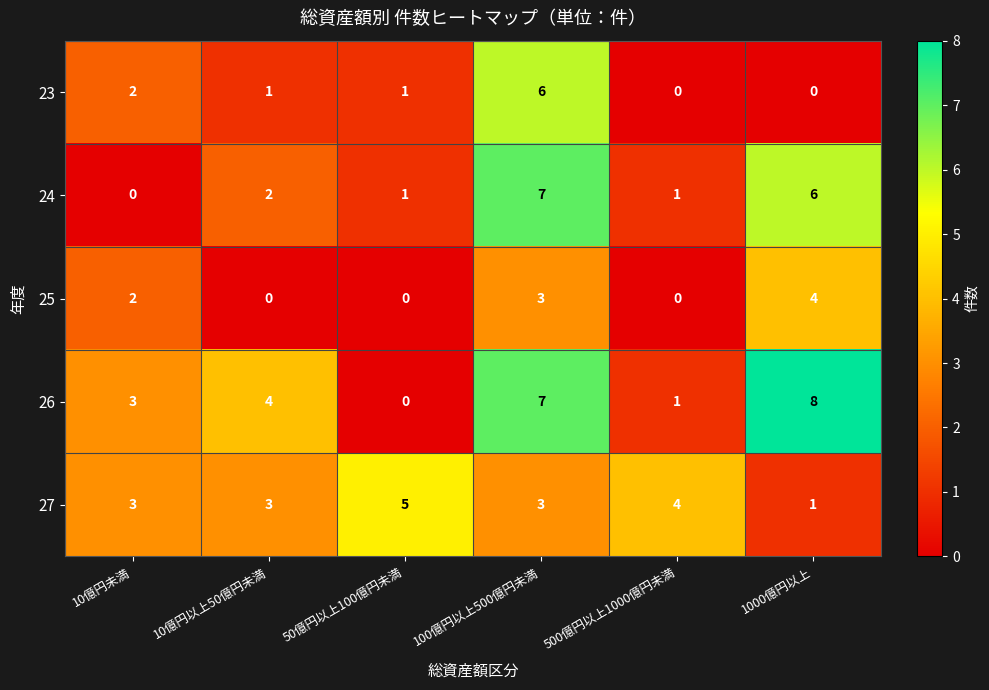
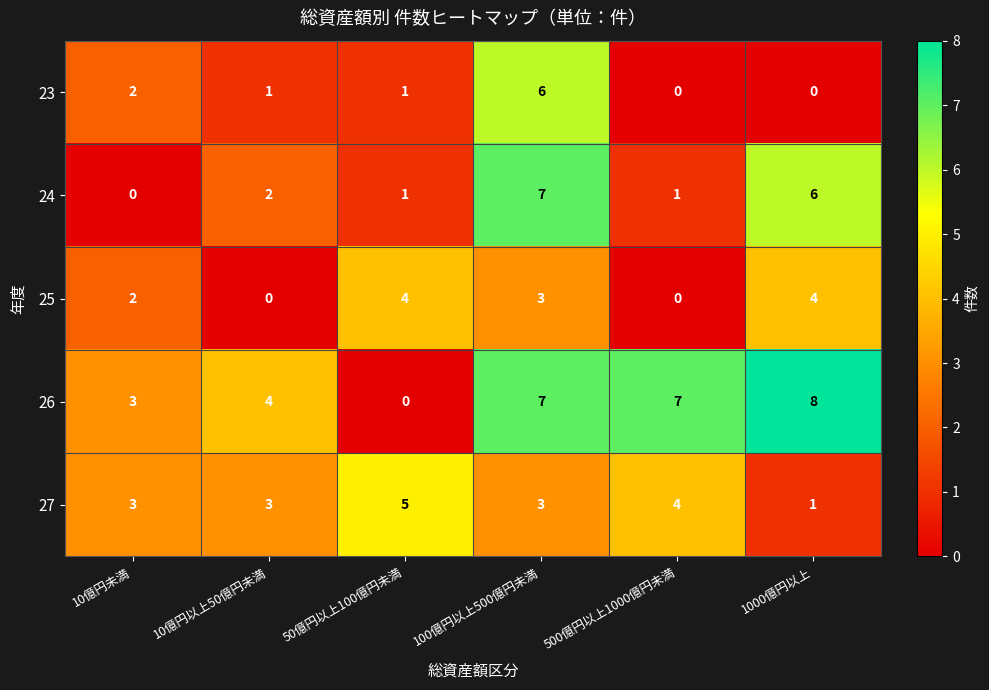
25, 50億円以上100億円未満: 0 -> 4
26, 500億円以上1000億円未満: 1 -> 7
